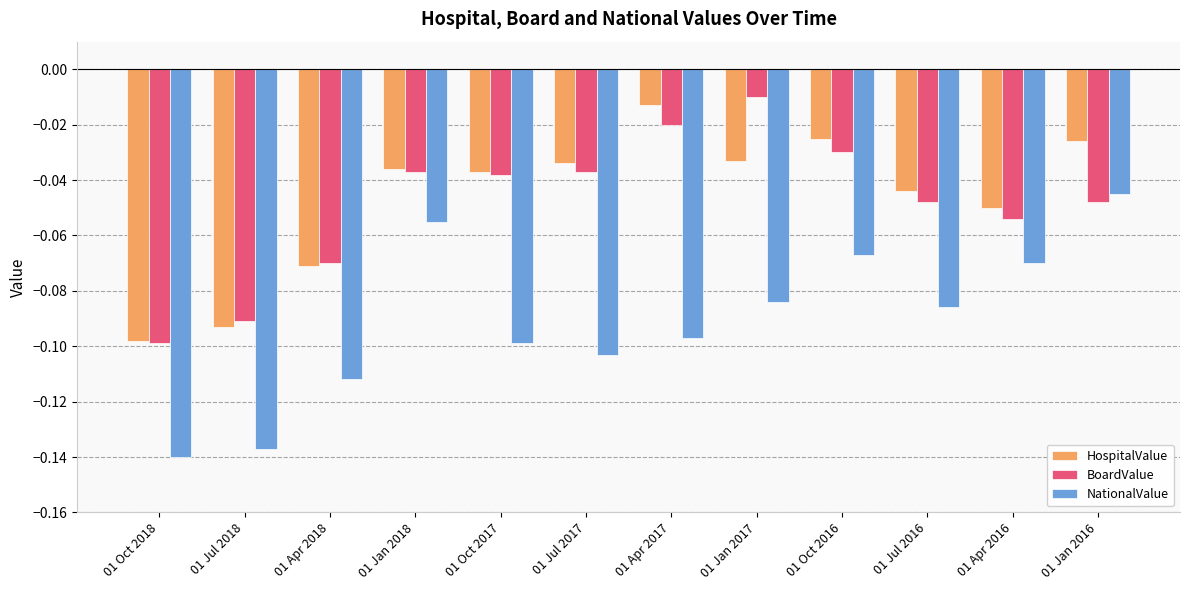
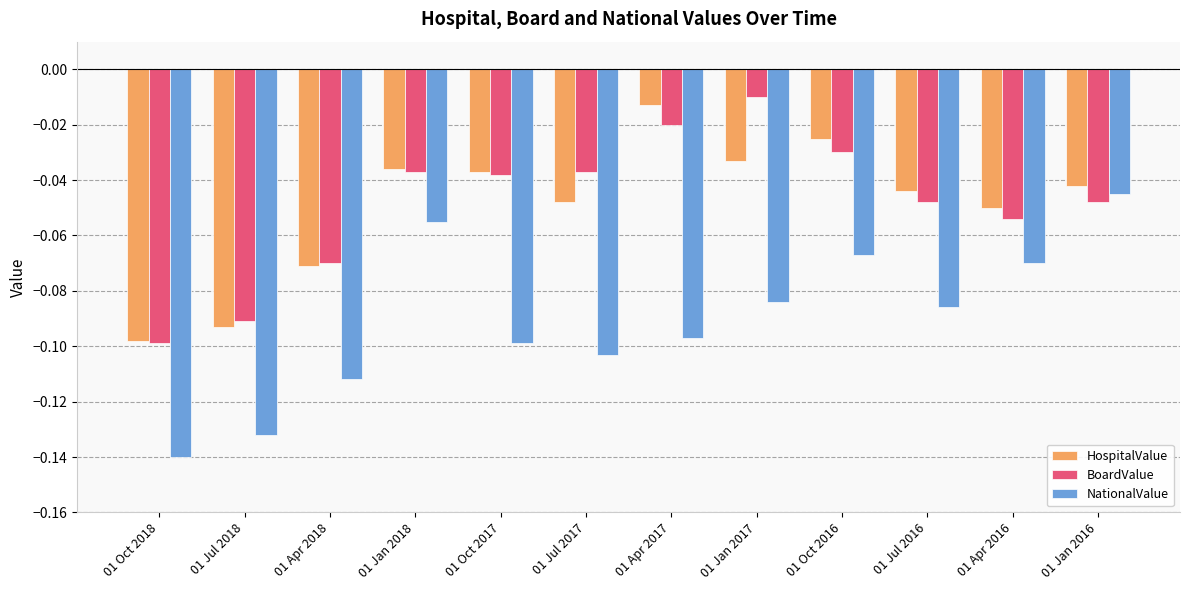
NationalValue, 01 Jul 2018: -0.137 -> -0.132
HospitalValue, 01 Jul 2017: -0.034 -> -0.048
HospitalValue, 01 Jan 2016: -0.026 -> -0.042
